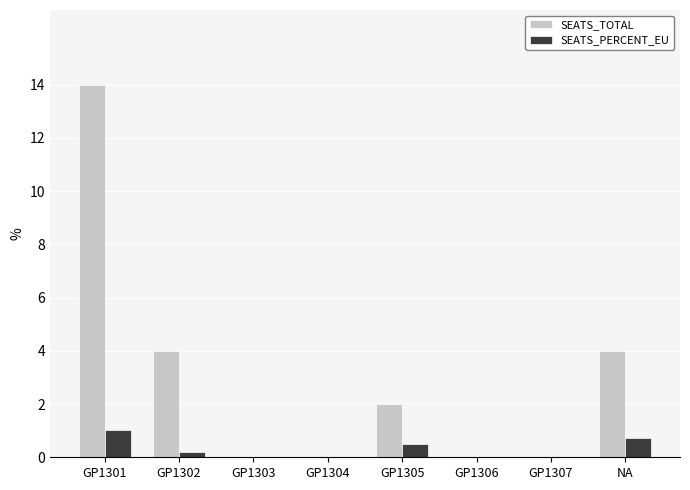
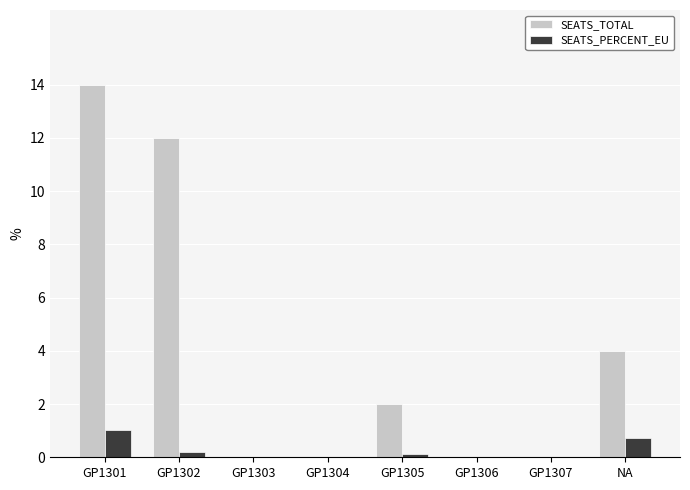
SEATS_TOTAL, GP1302: 4 -> 12
SEATS_PERCENT_EU, GP1305: 0.5 -> 0.1
